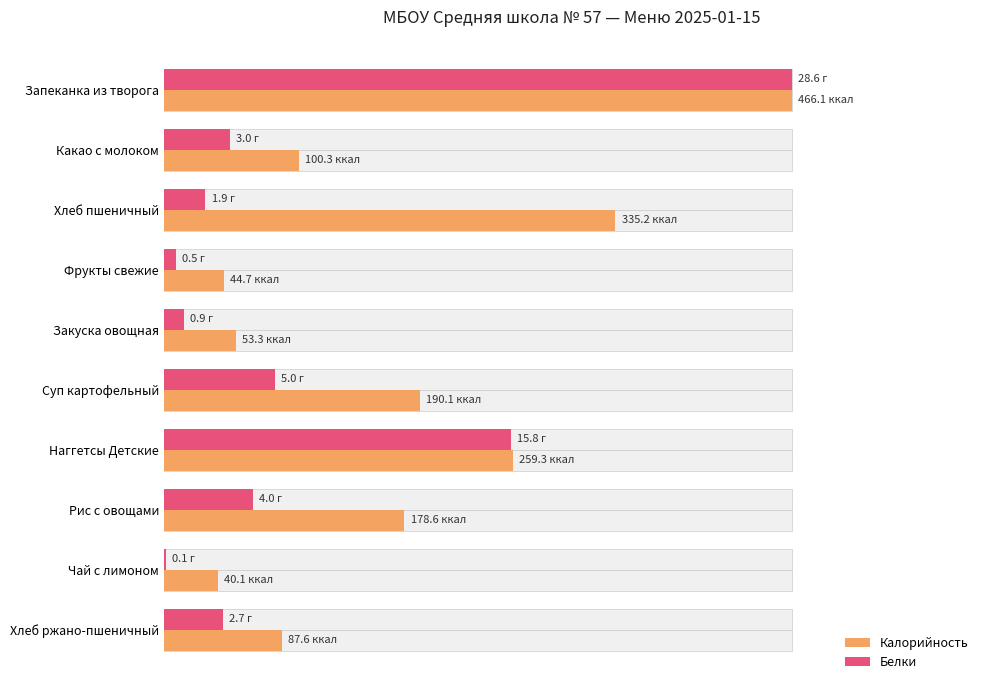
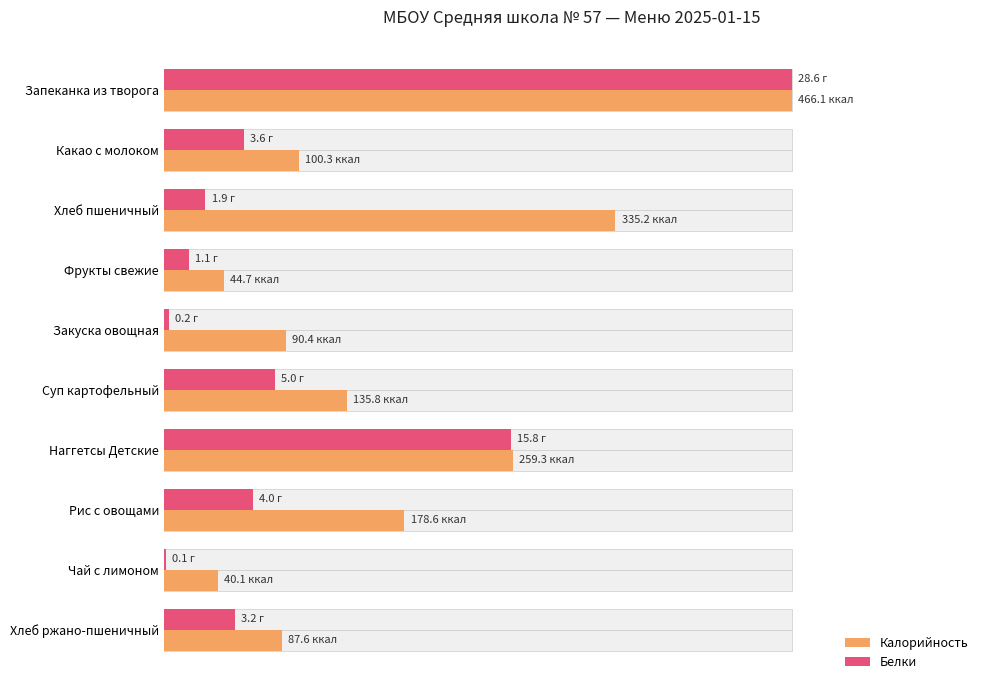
Белки, Какао с молоком: 3.0 -> 3.6
Белки, Фрукты свежие: 0.5 -> 1.1
Белки, Закуска овощная: 0.9 -> 0.2
Калорийность, Закуска овощная: 53.3 -> 90.4
Калорийность, Суп картофельный: 190.1 -> 135.8
Белки, Хлеб ржано-пшеничный: 2.7 -> 3.2
